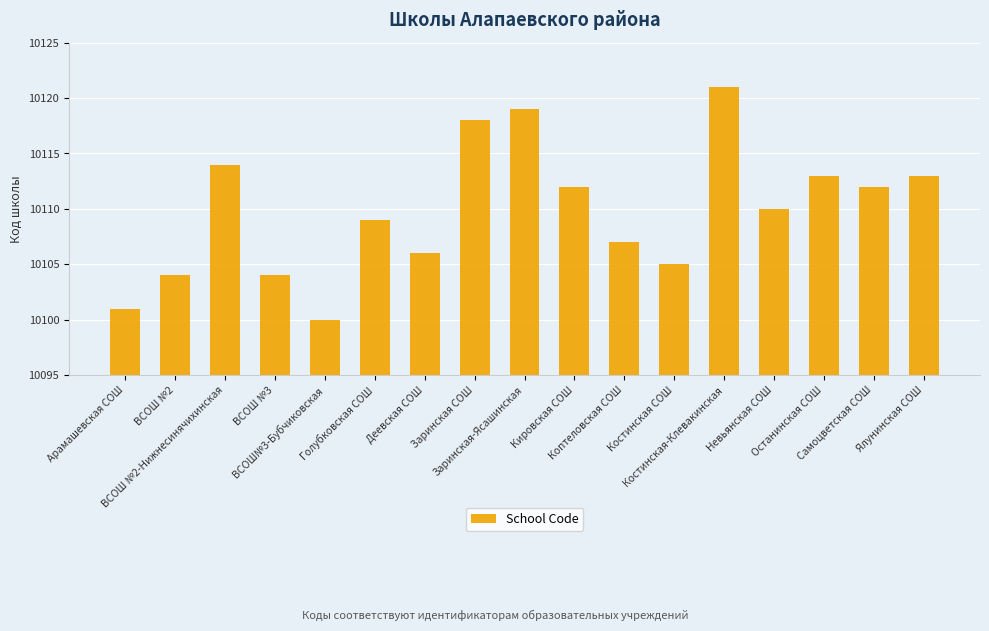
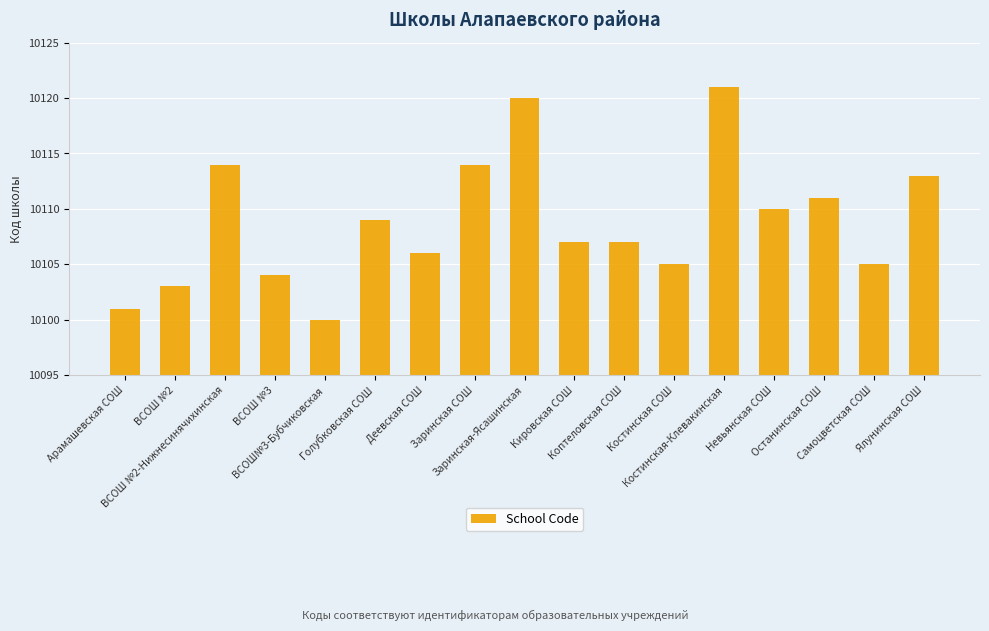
ВСОШ №2: 10104 -> 10103
Заринская СОШ: 10118 -> 10114
Заринская-Ясашинская: 10119 -> 10120
Кировская СОШ: 10112 -> 10107
Останинская СОШ: 10113 -> 10111
Самоцветская СОШ: 10112 -> 10105
